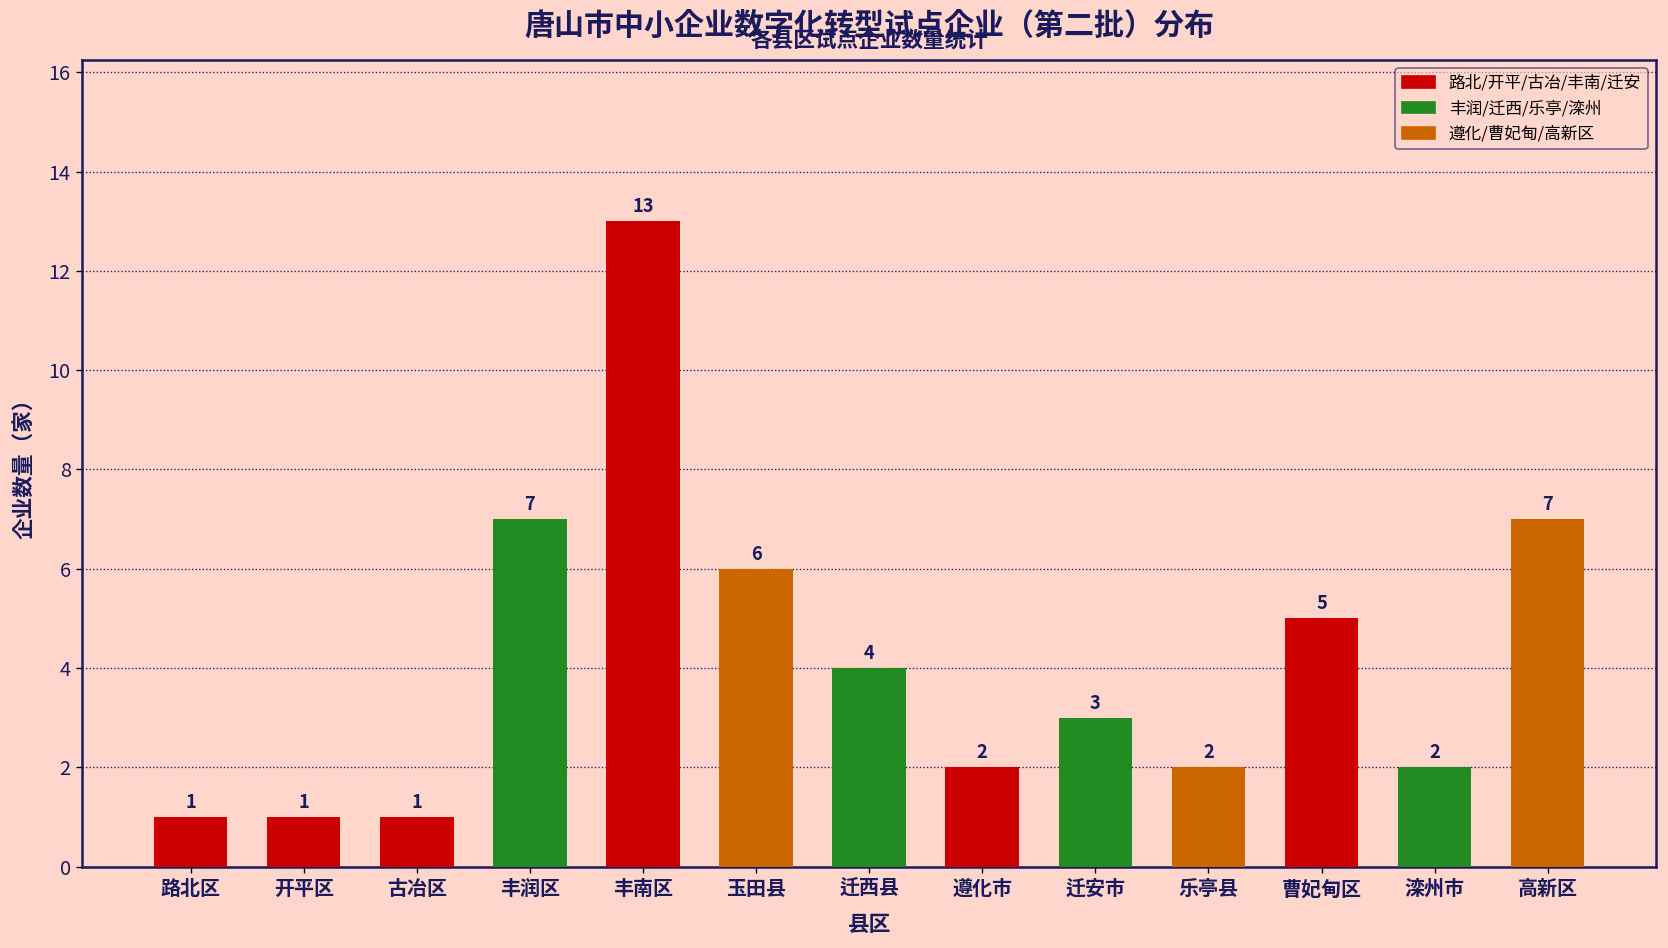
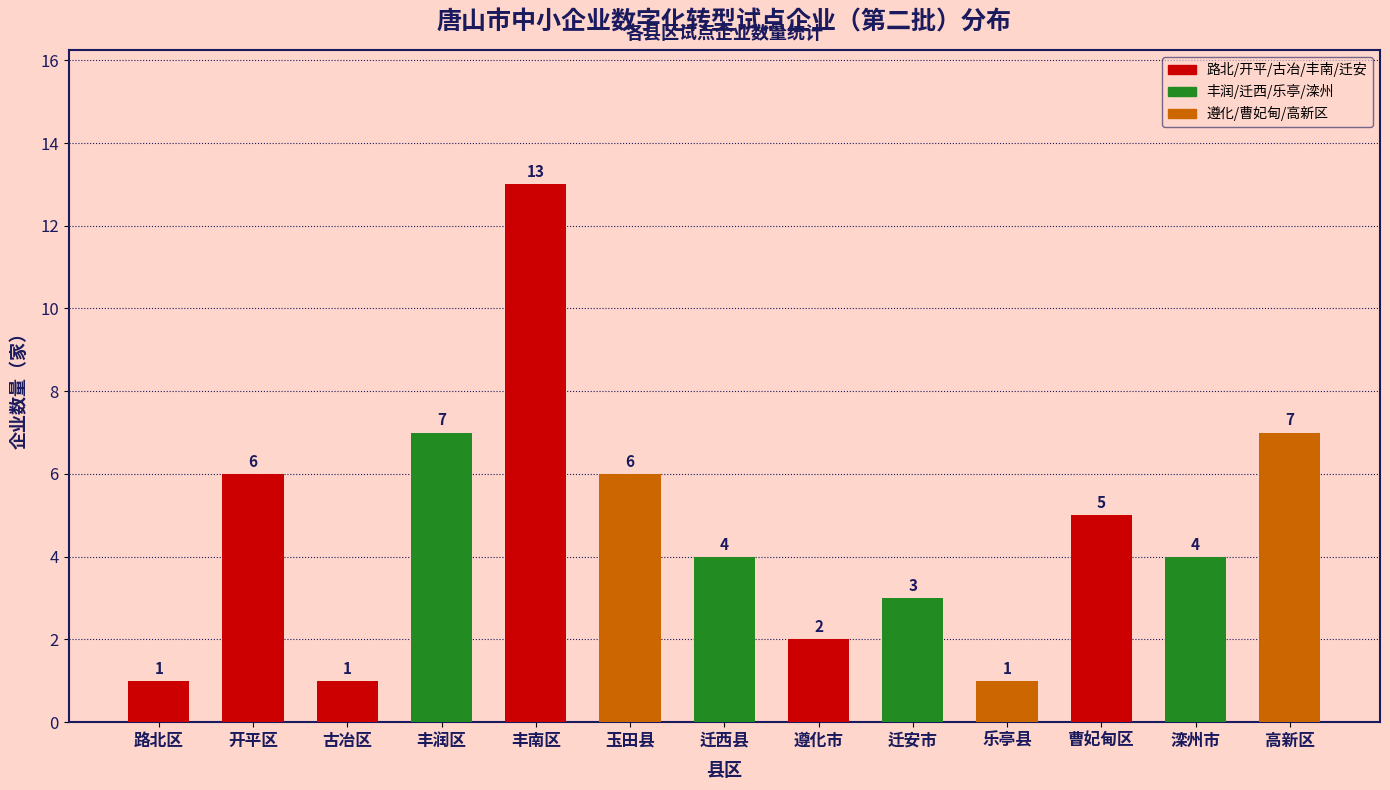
开平区: 1 -> 6
乐亭县: 2 -> 1
滦州市: 2 -> 4
